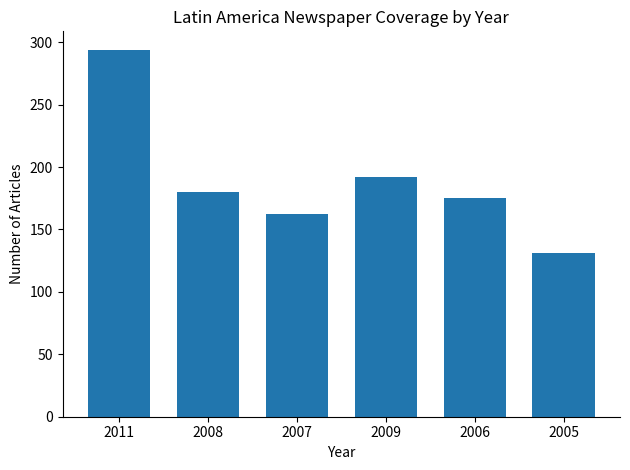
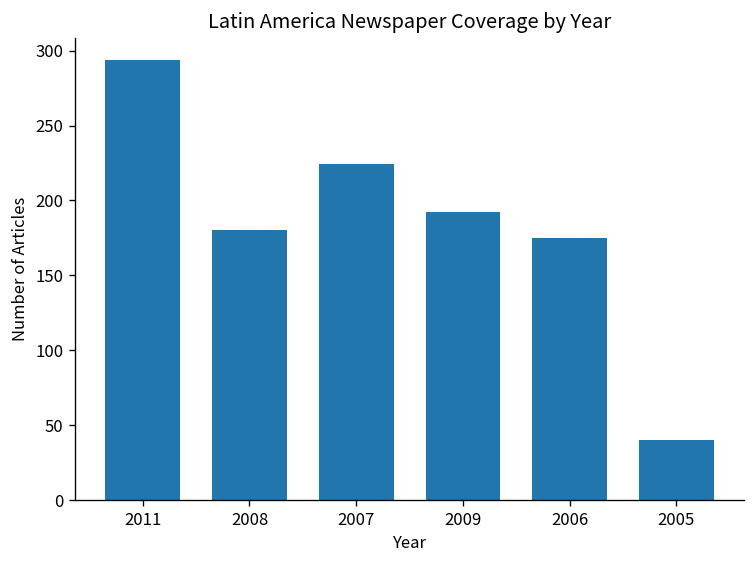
2007: 162 -> 224
2005: 131 -> 40
